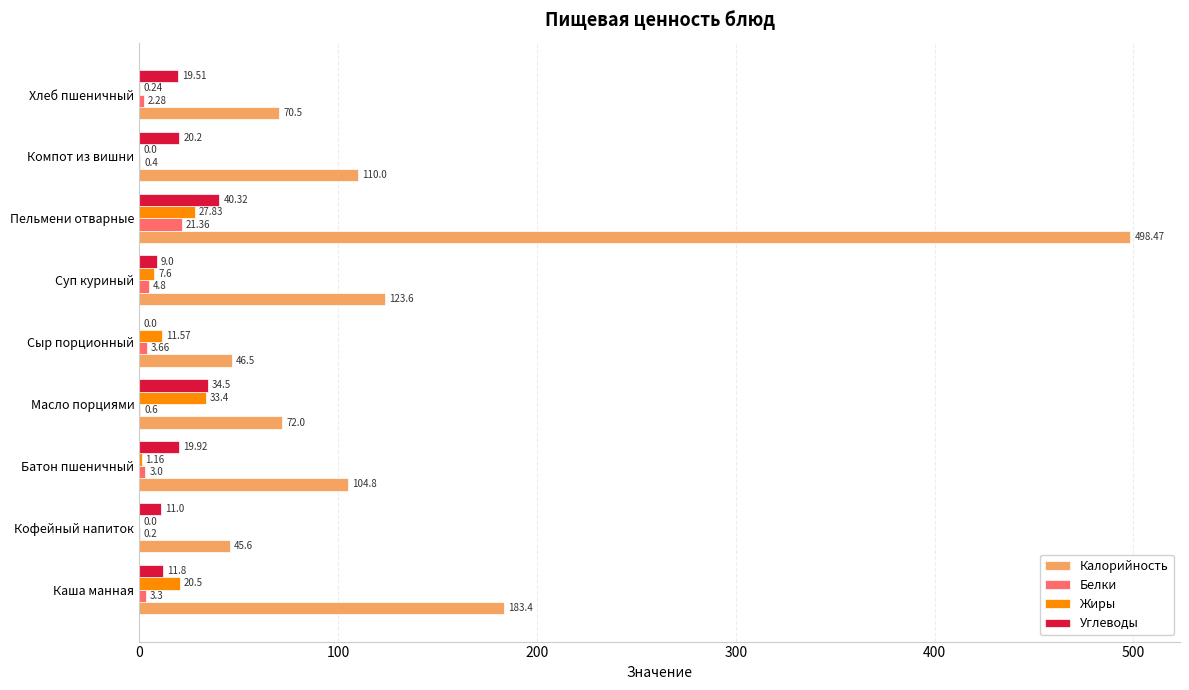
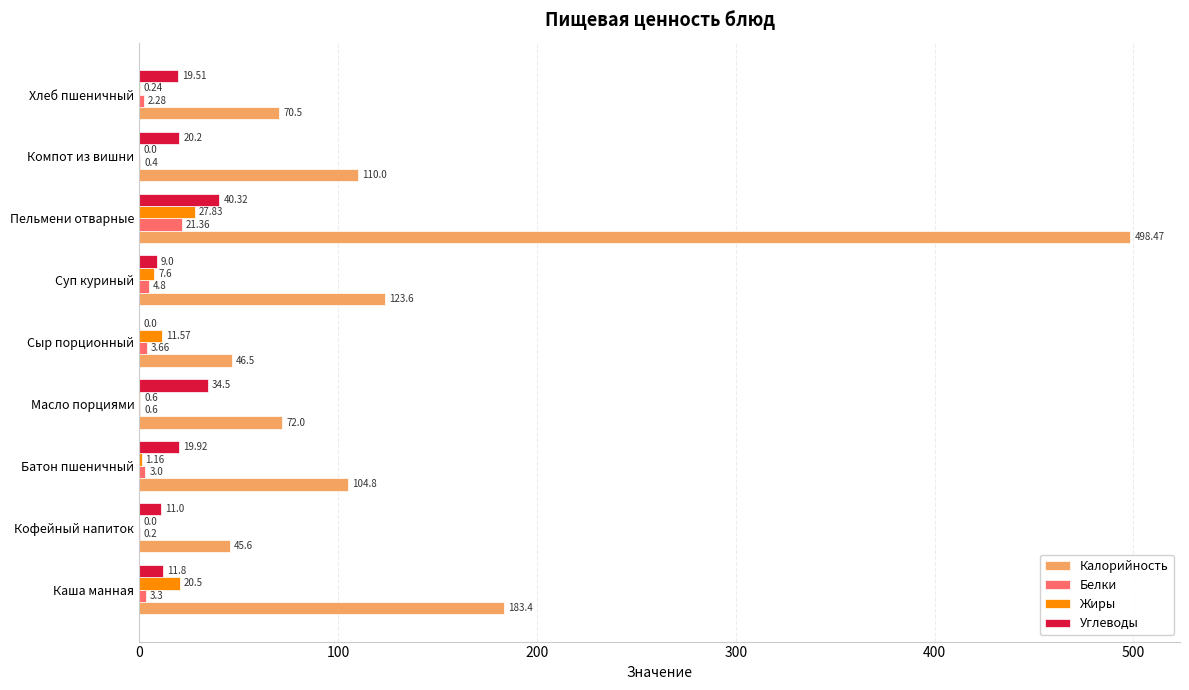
Жиры, Масло порциями: 33.4 -> 0.6
